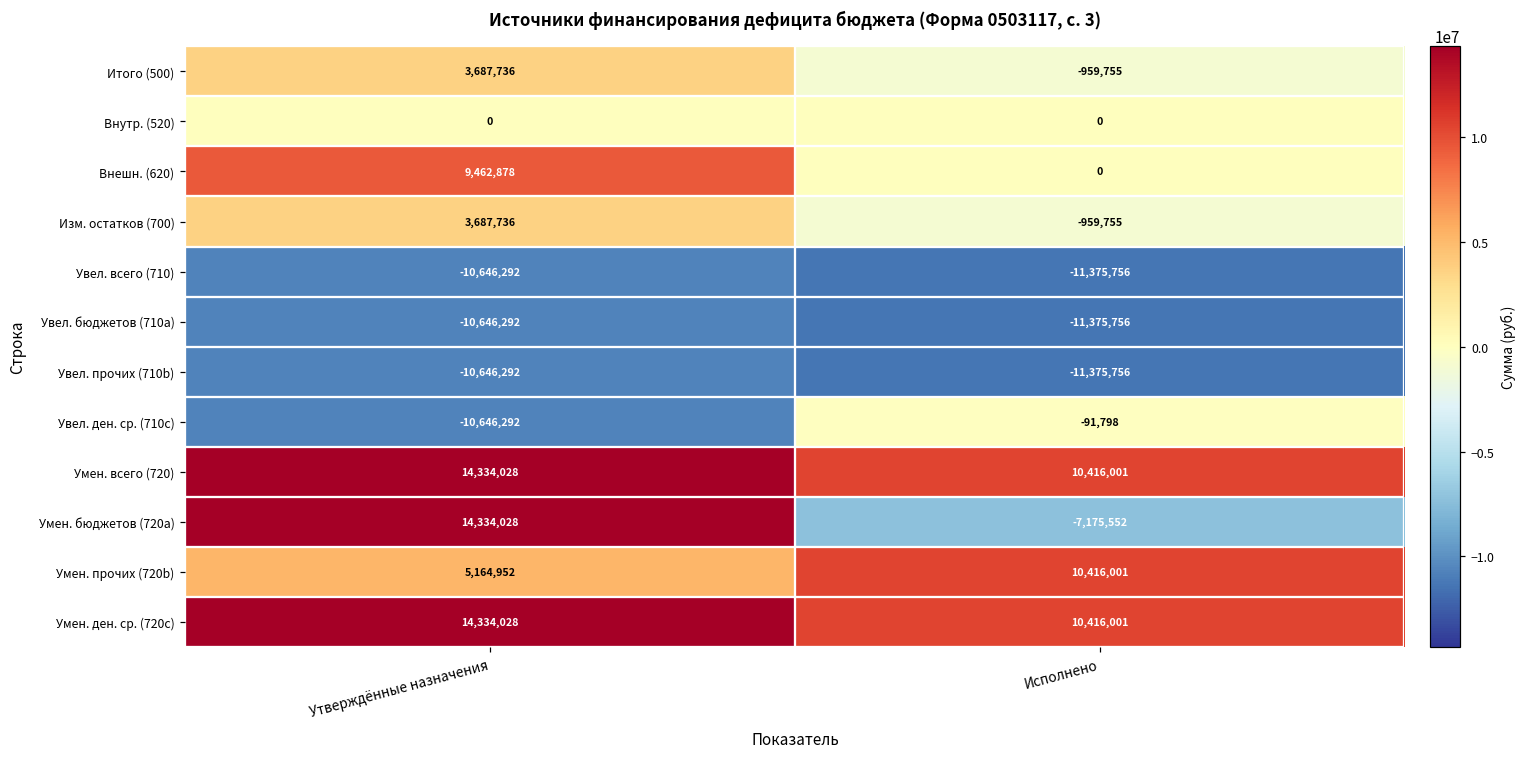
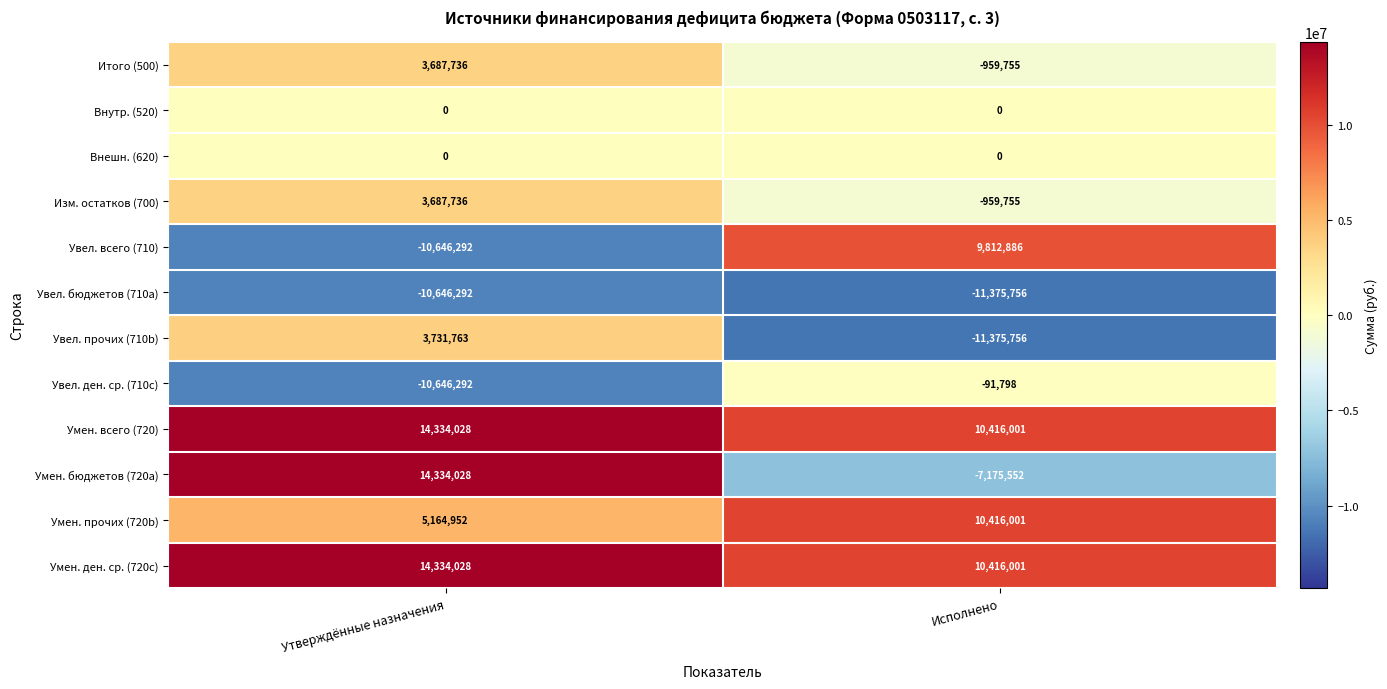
Внешн. (620), Утверждённые назначения: 9,462,878 -> 0
Увел. всего (710), Исполнено: -11,375,756 -> 9,812,886
Увел. прочих (710b), Утверждённые назначения: -10,646,292 -> 3,731,763
